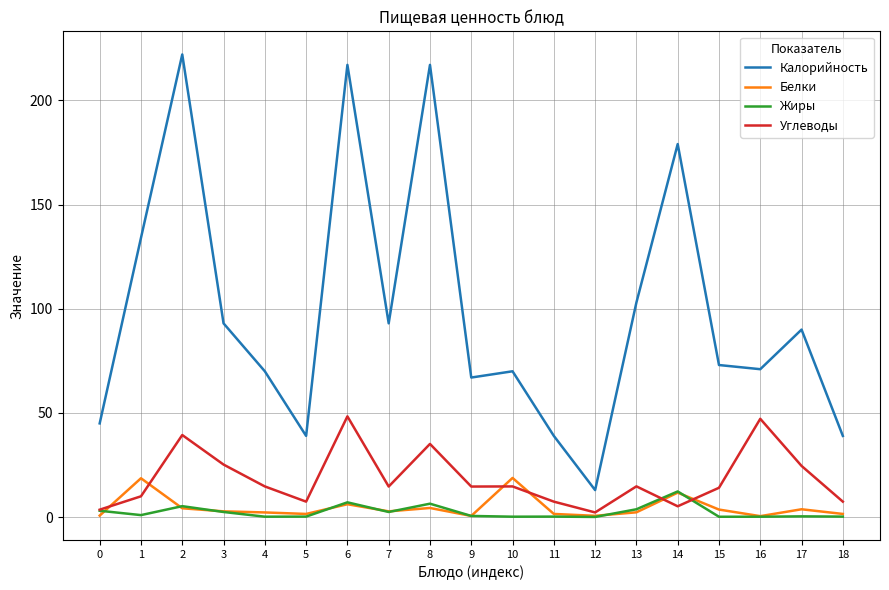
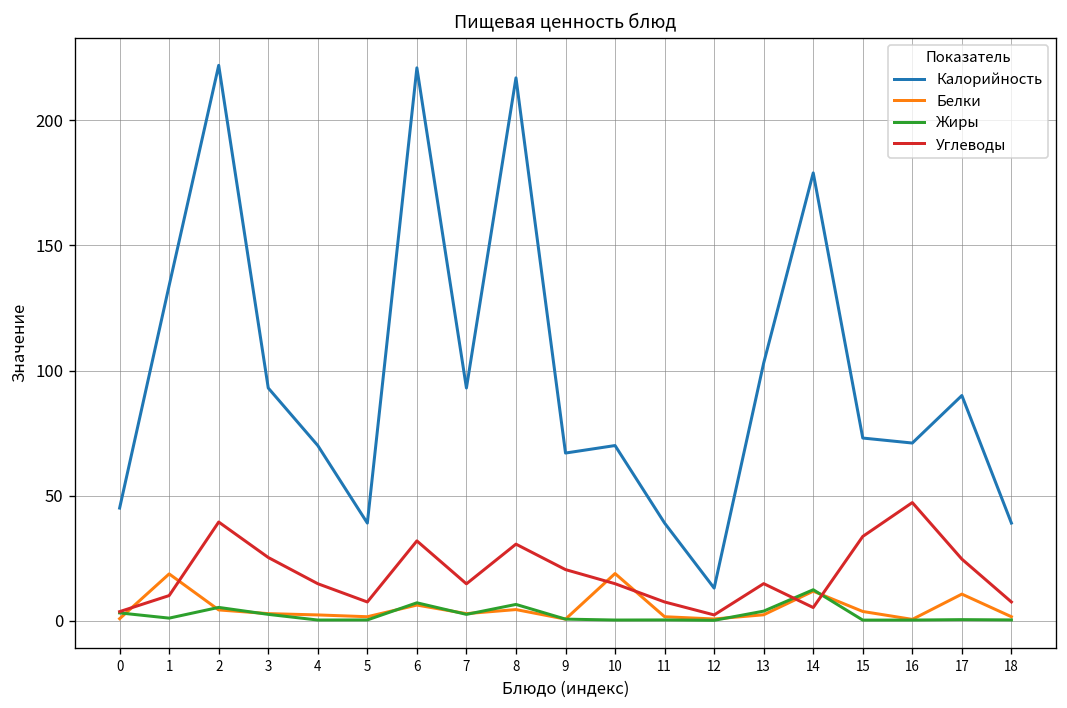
Калорийность, 6: 217 -> 221
Углеводы, 6: 48 -> 32
Углеводы, 8: 35 -> 31
Углеводы, 9: 15 -> 20
Углеводы, 15: 14 -> 34
Белки, 17: 4 -> 11
